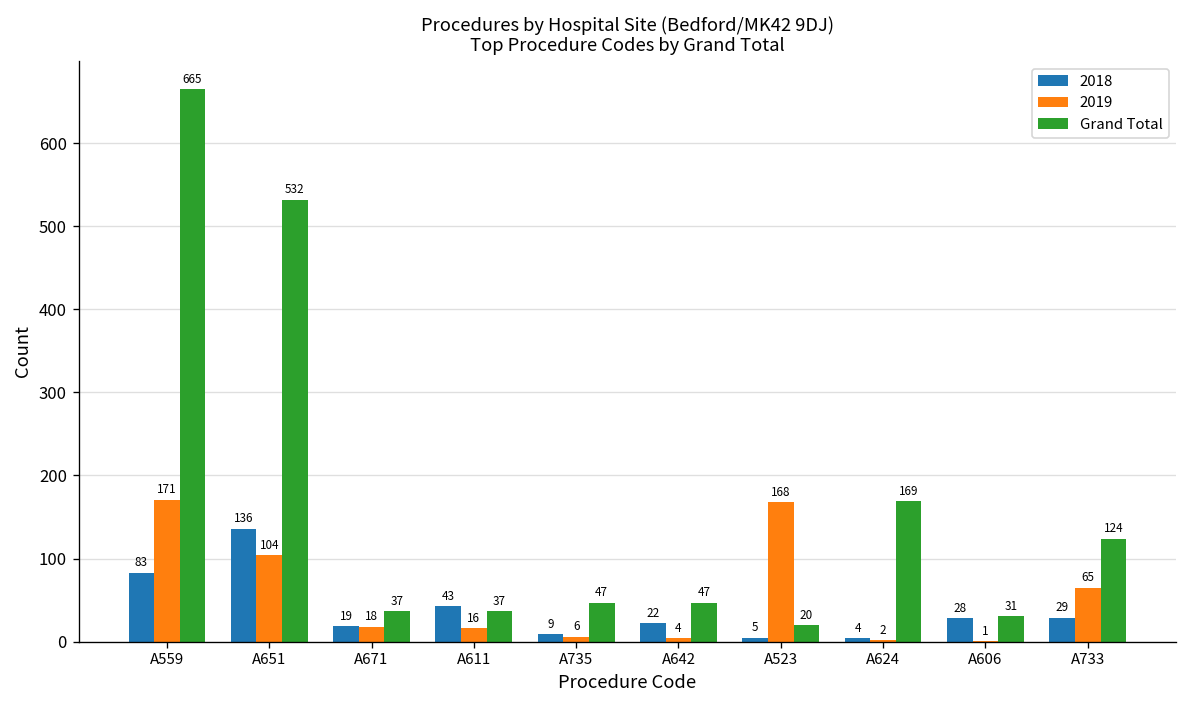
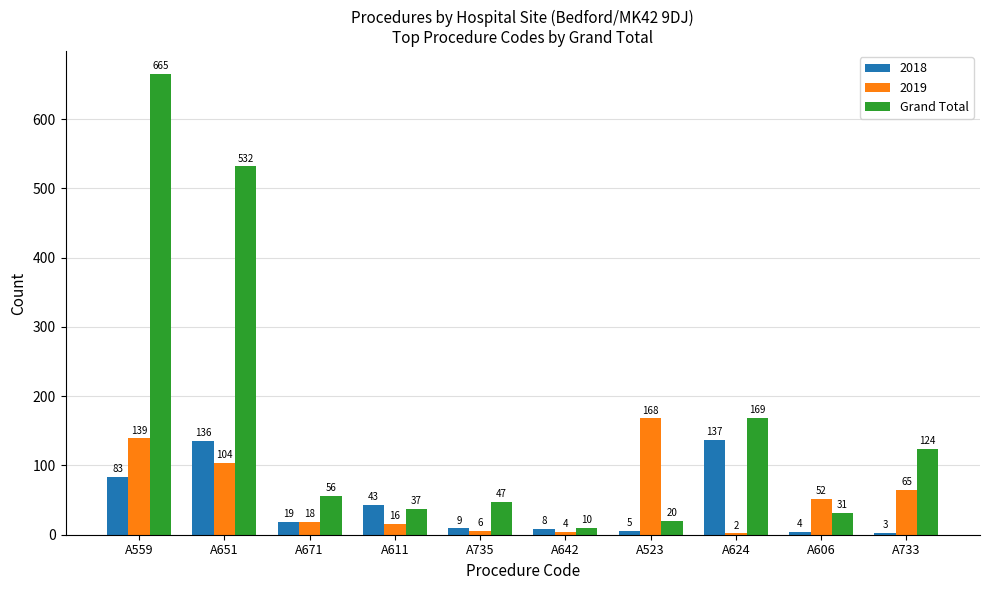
2019, A559: 171 -> 139
Grand Total, A671: 37 -> 56
2018, A642: 22 -> 8
Grand Total, A642: 47 -> 10
2018, A624: 4 -> 137
2018, A606: 28 -> 4
2019, A606: 1 -> 52
2018, A733: 29 -> 3
